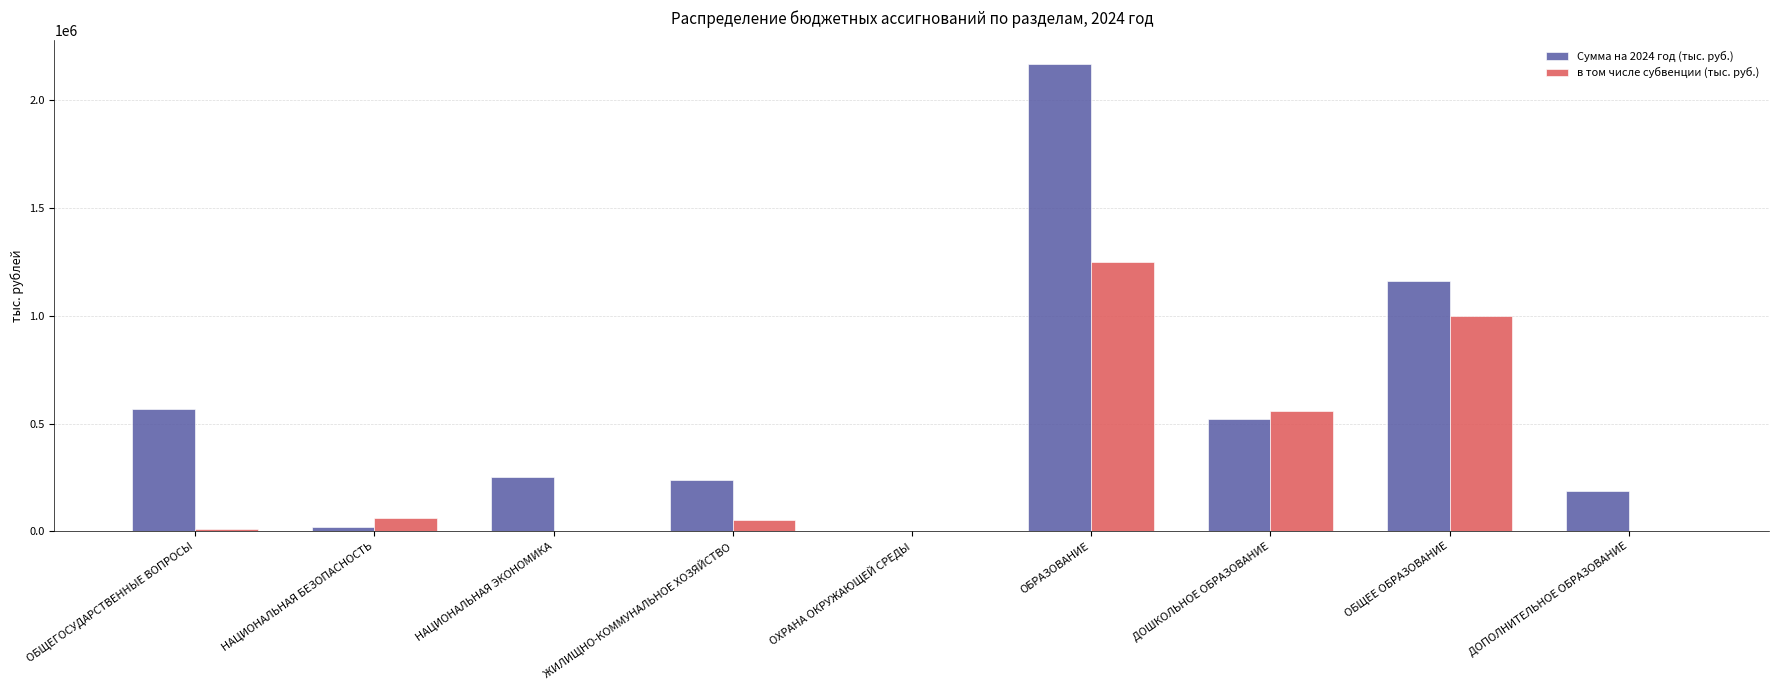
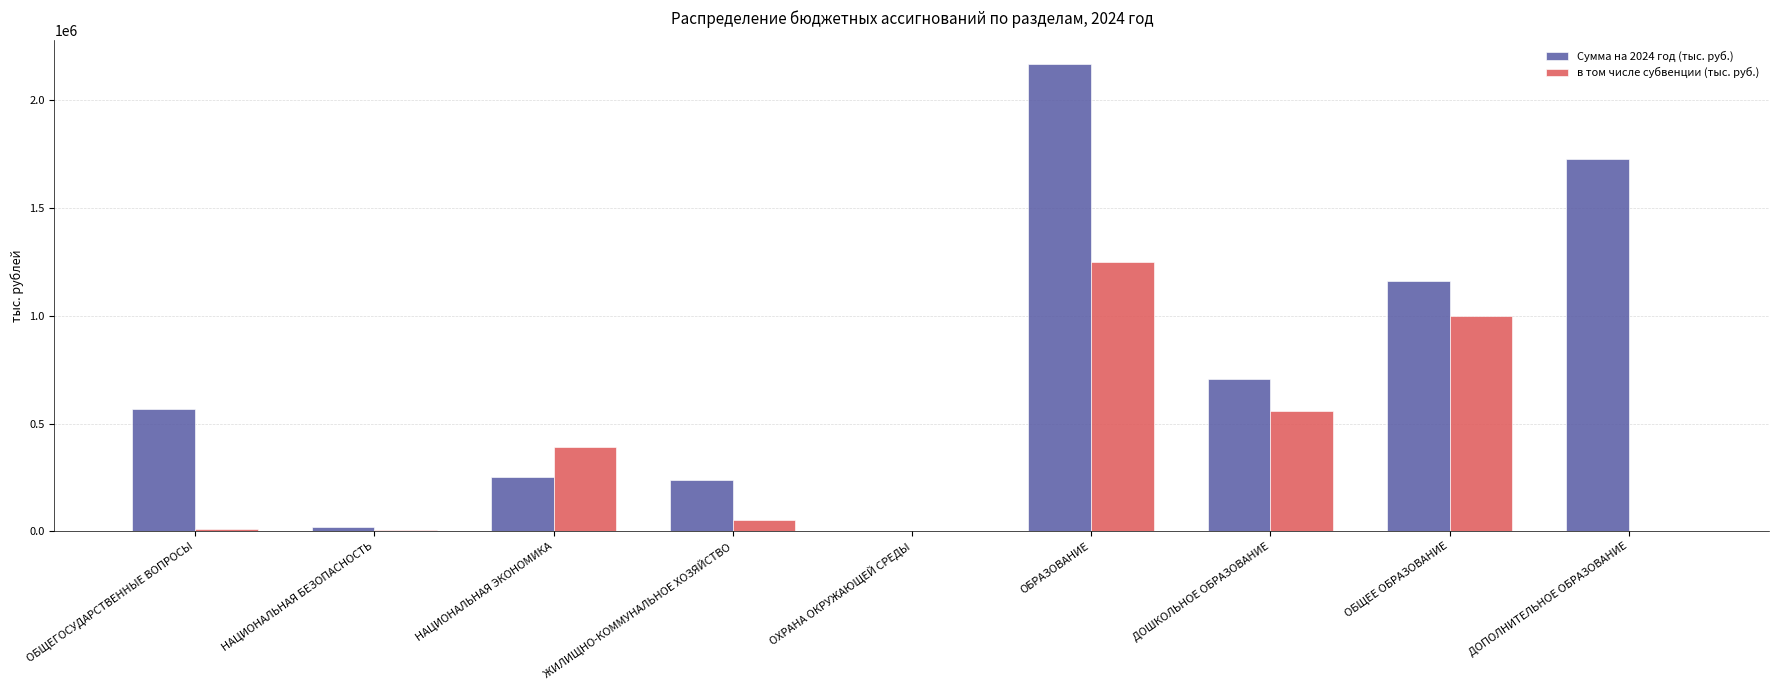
в том числе субвенции (тыс. руб.), НАЦИОНАЛЬНАЯ БЕЗОПАСНОСТЬ: 60000 -> 10000
в том числе субвенции (тыс. руб.), НАЦИОНАЛЬНАЯ ЭКОНОМИКА: 0 -> 390000
Сумма на 2024 год (тыс. руб.), ДОШКОЛЬНОЕ ОБРАЗОВАНИЕ: 520000 -> 710000
Сумма на 2024 год (тыс. руб.), ДОПОЛНИТЕЛЬНОЕ ОБРАЗОВАНИЕ: 190000 -> 1730000
